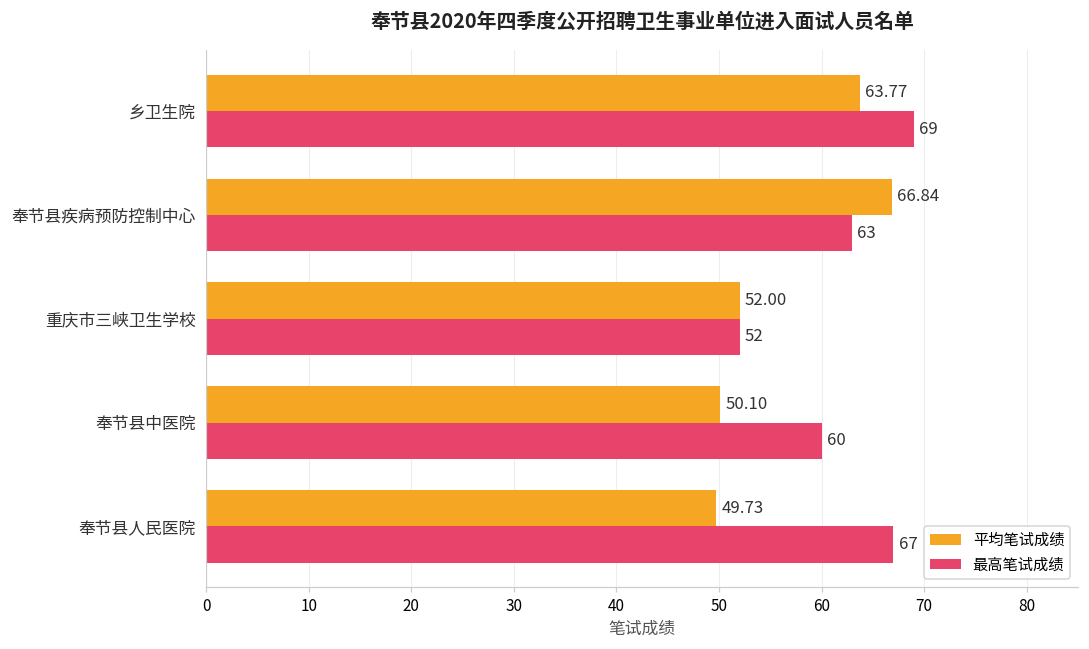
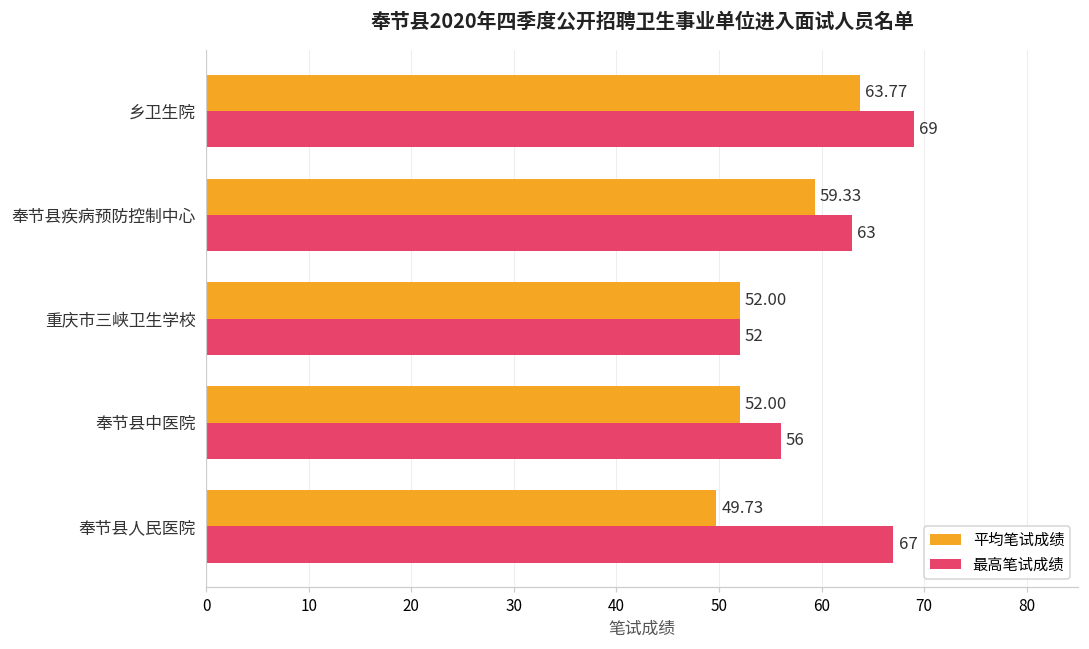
平均笔试成绩, 奉节县疾病预防控制中心: 66.84 -> 59.33
平均笔试成绩, 奉节县中医院: 50.10 -> 52.00
最高笔试成绩, 奉节县中医院: 60 -> 56
